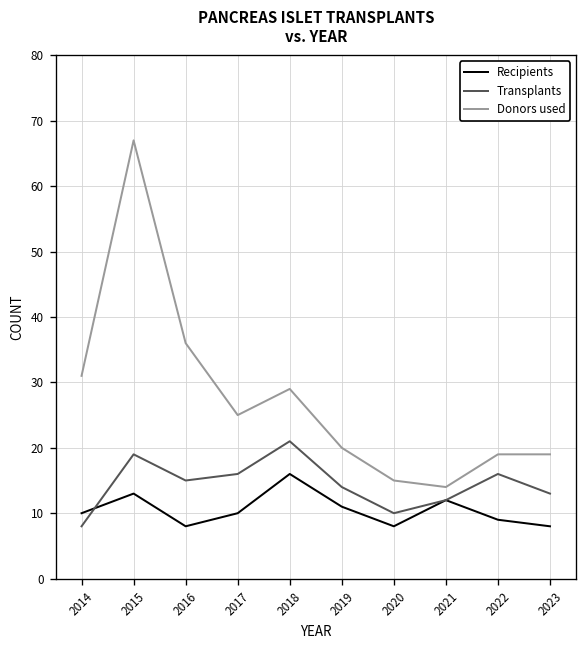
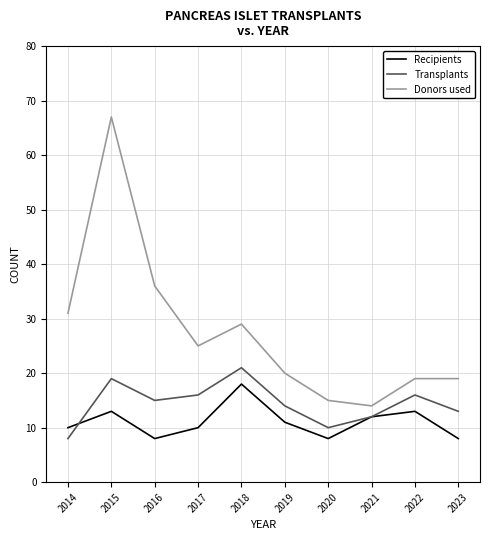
Recipients, 2018: 16 -> 18
Recipients, 2022: 9 -> 13
